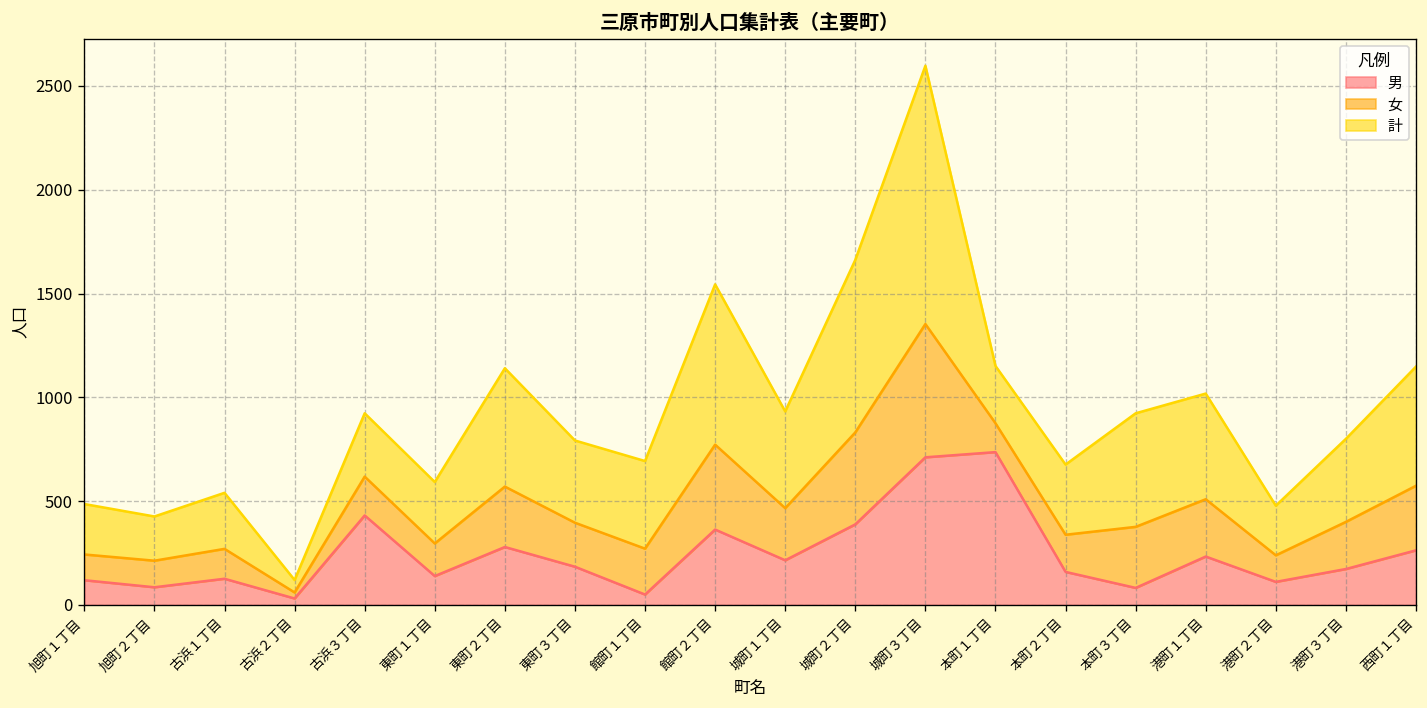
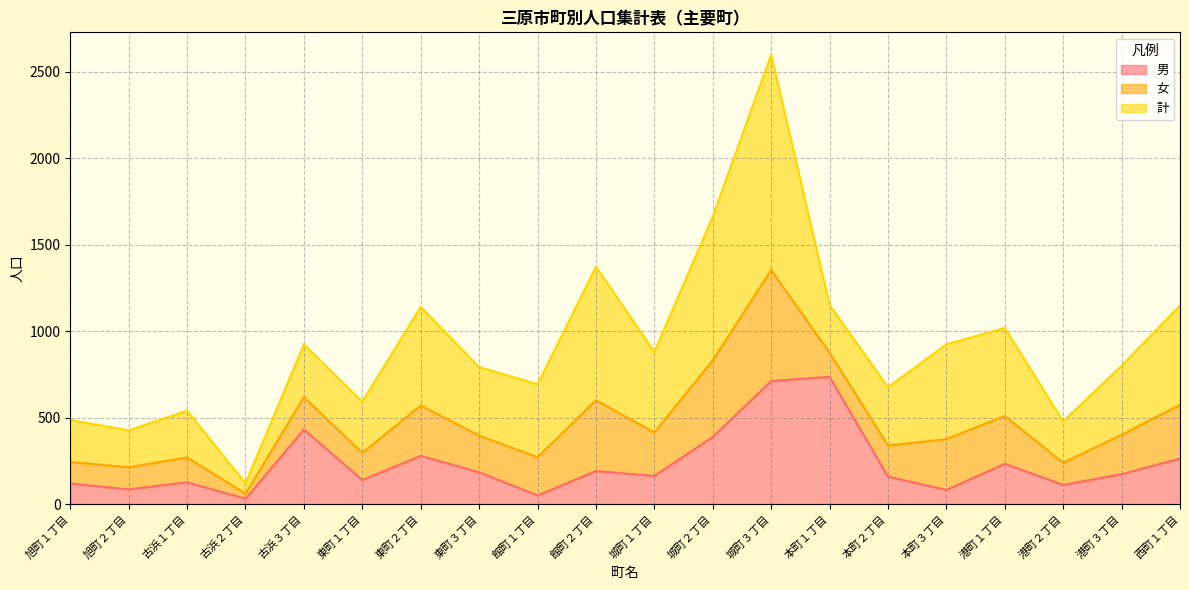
男, 館町２丁目: 360 -> 190
男, 城町１丁目: 220 -> 160
